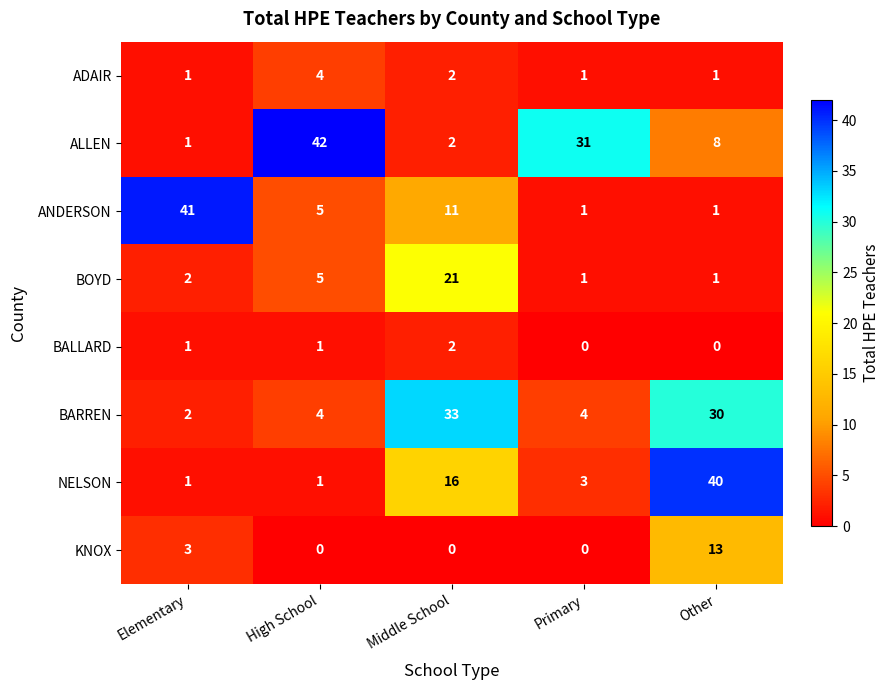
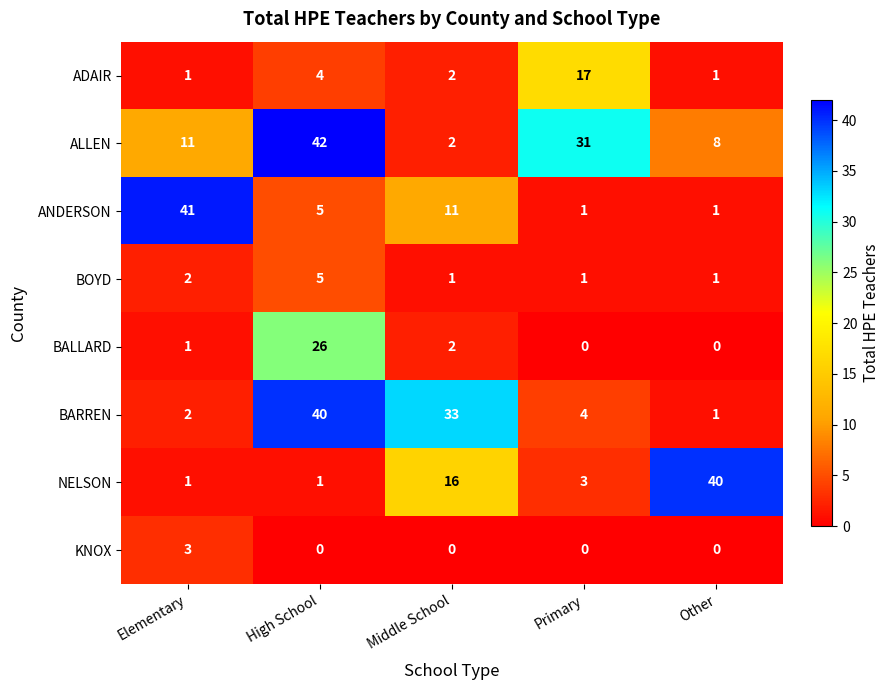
ADAIR, Primary: 1 -> 17
ALLEN, Elementary: 1 -> 11
BOYD, Middle School: 21 -> 1
BALLARD, High School: 1 -> 26
BARREN, High School: 4 -> 40
BARREN, Other: 30 -> 1
KNOX, Other: 13 -> 0
